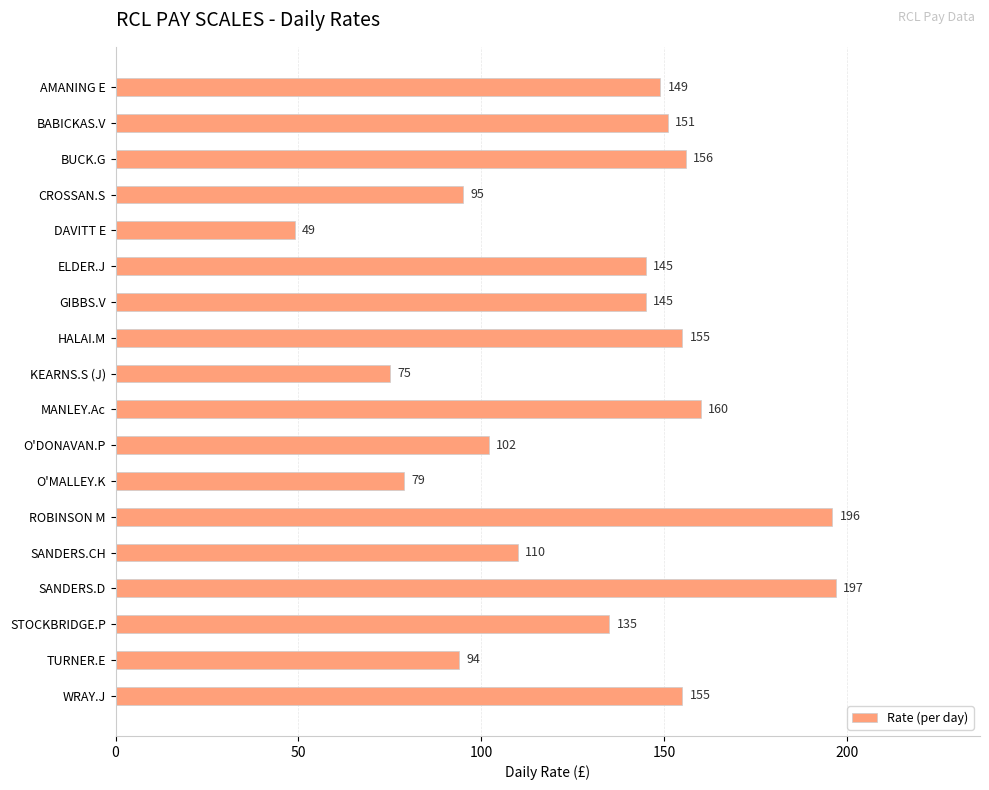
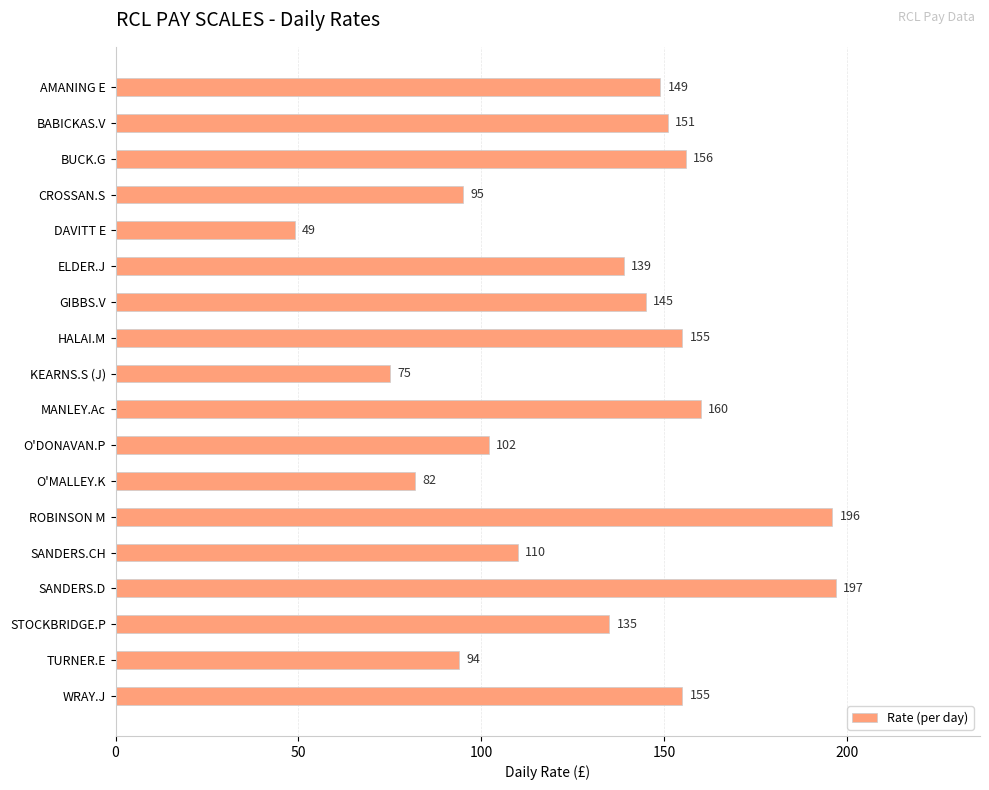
ELDER.J: 145 -> 139
O'MALLEY.K: 79 -> 82
